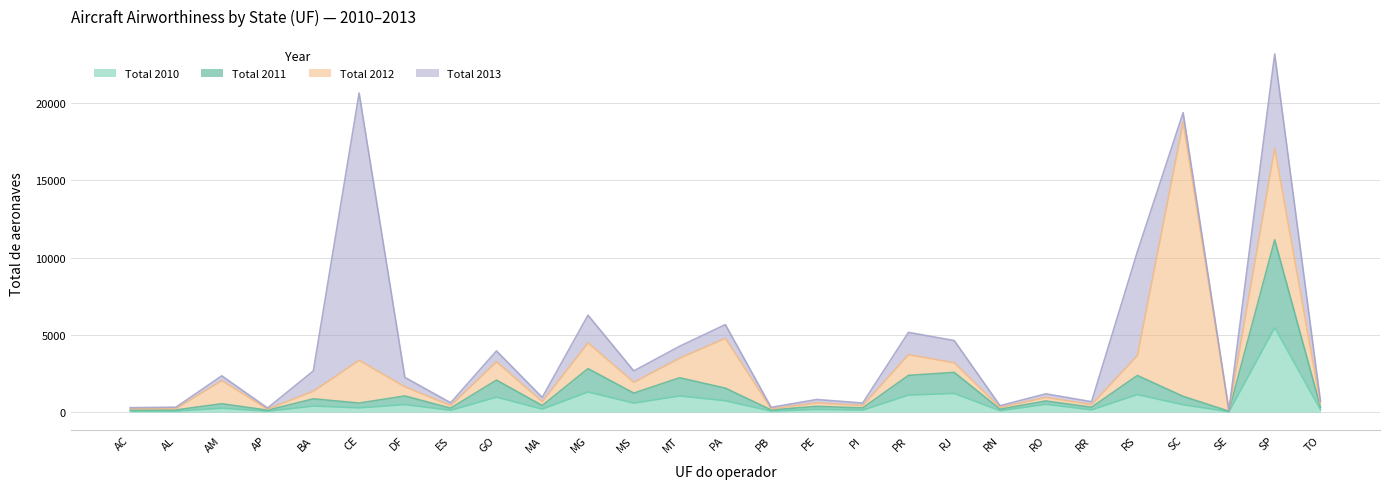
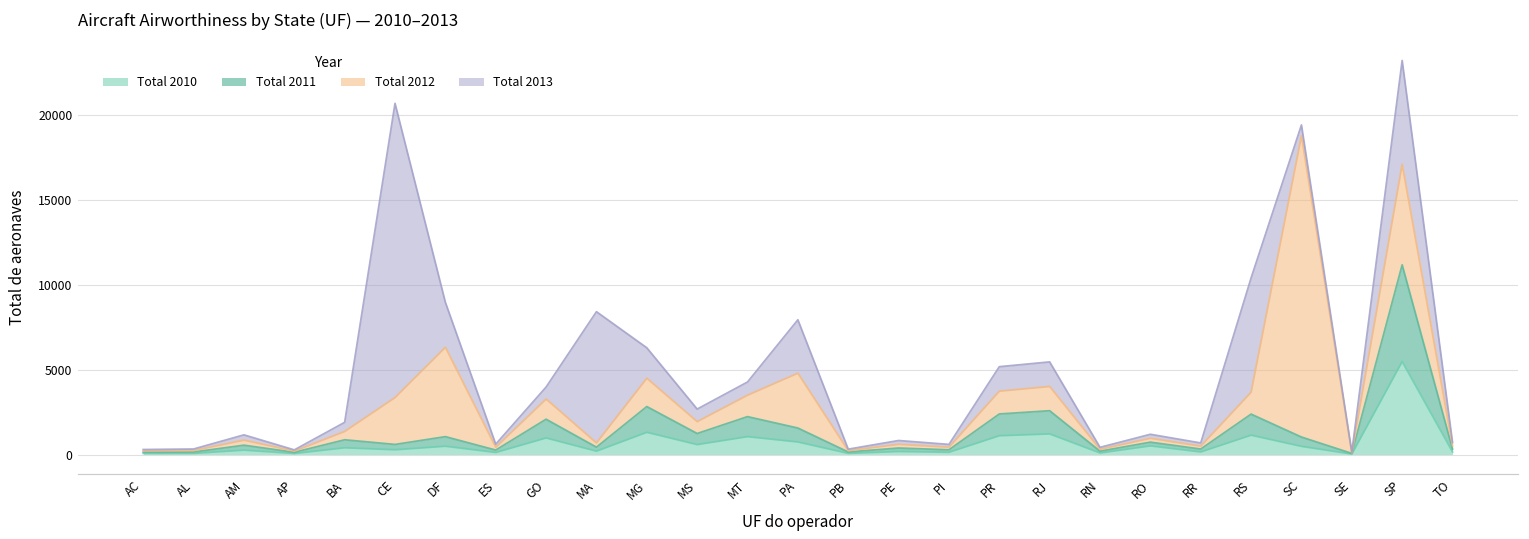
Total 2012, AM: 1500 -> 300
Total 2013, BA: 1300 -> 500
Total 2012, DF: 600 -> 5300
Total 2013, DF: 600 -> 2600
Total 2013, MA: 300 -> 7700
Total 2013, PA: 900 -> 3100
Total 2012, RJ: 600 -> 1400
